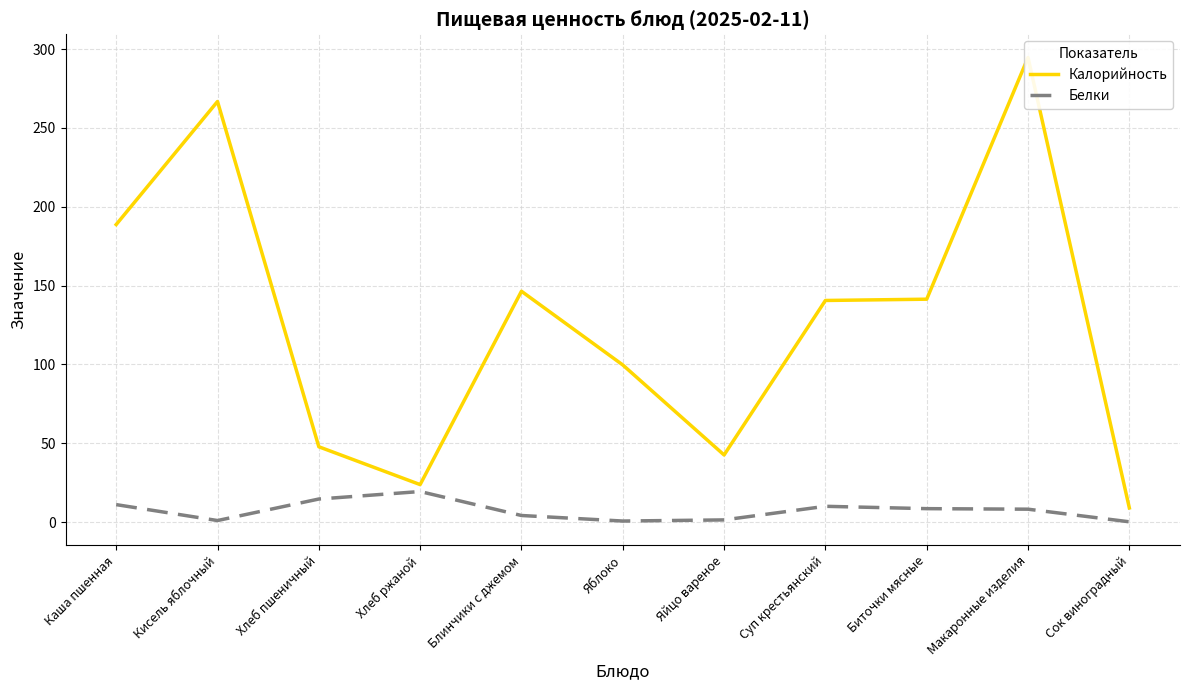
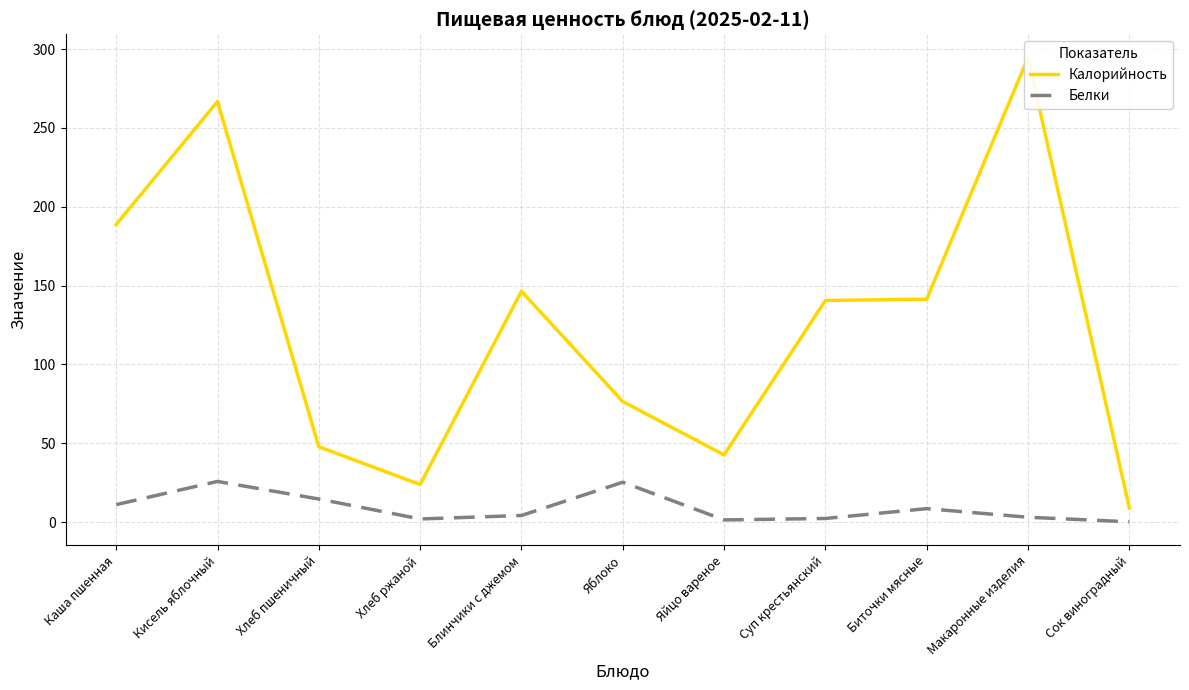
Белки, Кисель яблочный: 1 -> 26
Белки, Хлеб ржаной: 19 -> 2
Калорийность, Яблоко: 100 -> 77
Белки, Яблоко: 1 -> 25
Белки, Суп крестьянский: 10 -> 2
Белки, Макаронные изделия: 8 -> 3
